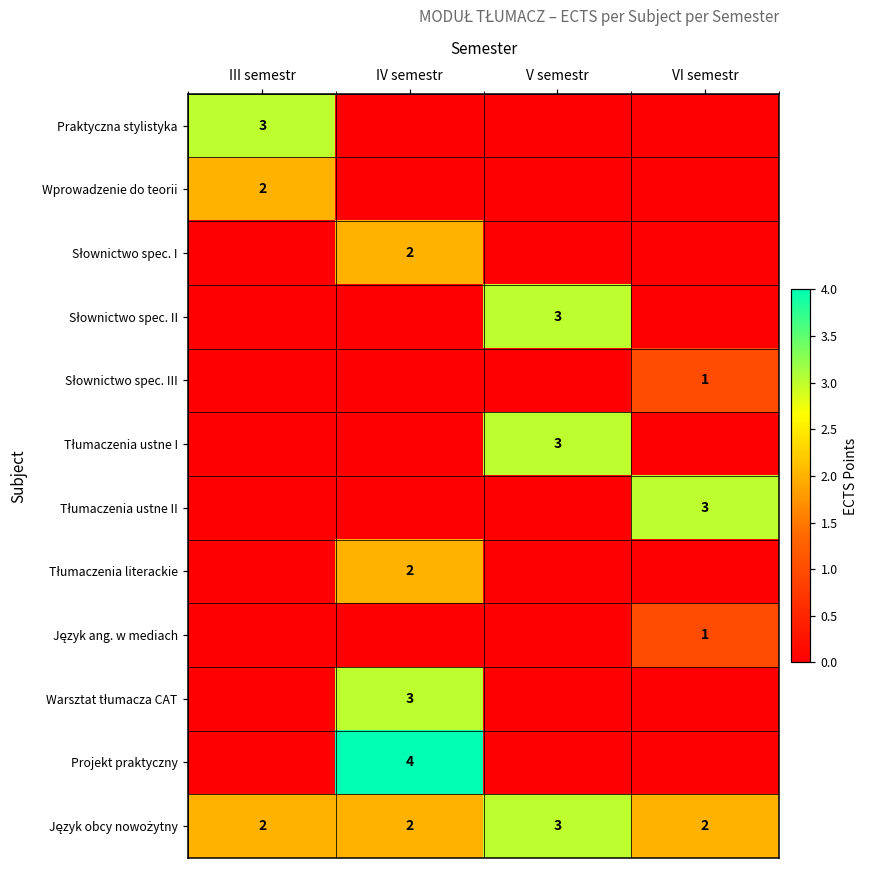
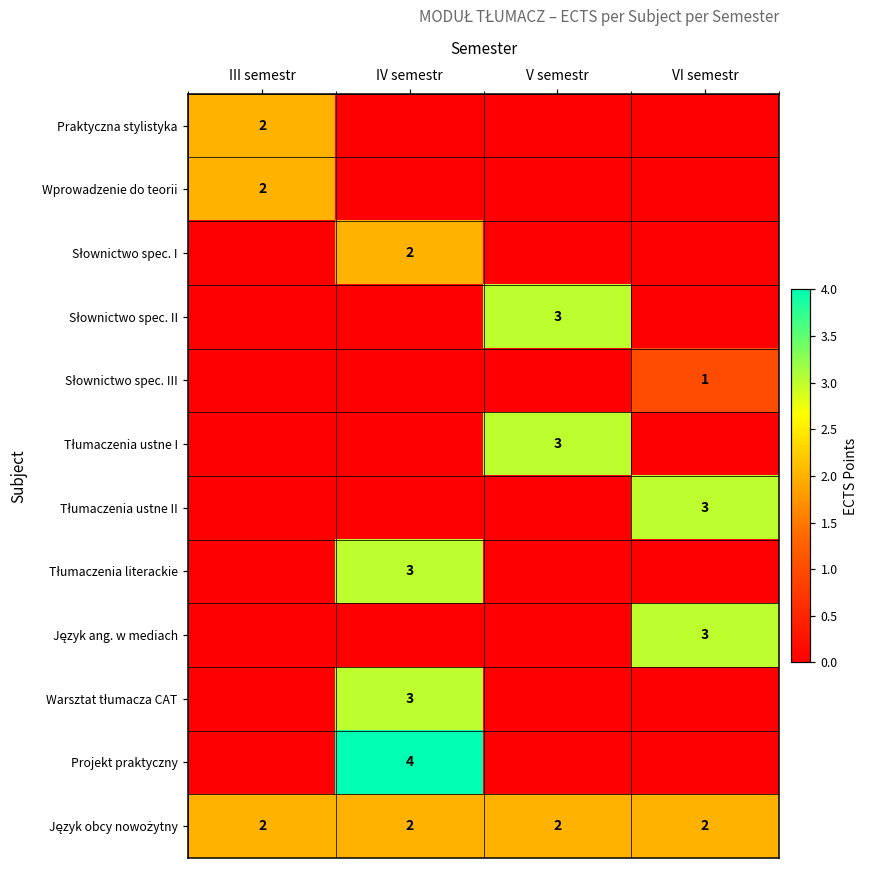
Praktyczna stylistyka, III semestr: 3 -> 2
Tłumaczenia literackie, IV semestr: 2 -> 3
Język ang. w mediach, VI semestr: 1 -> 3
Język obcy nowożytny, V semestr: 3 -> 2
